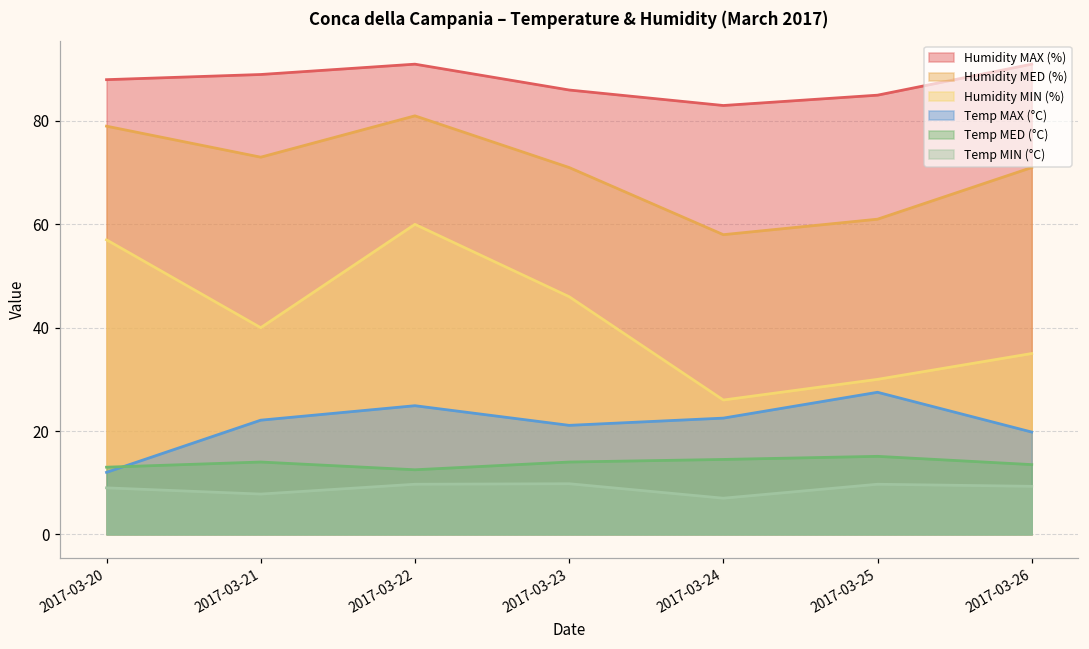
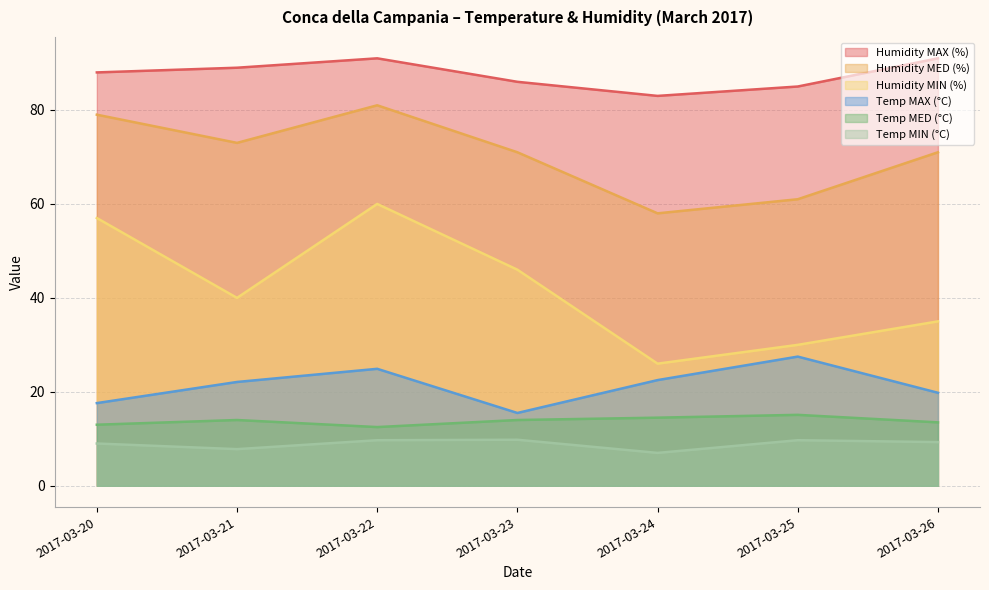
Temp MAX (°C), 2017-03-20: 12 -> 18
Temp MAX (°C), 2017-03-23: 21 -> 16
